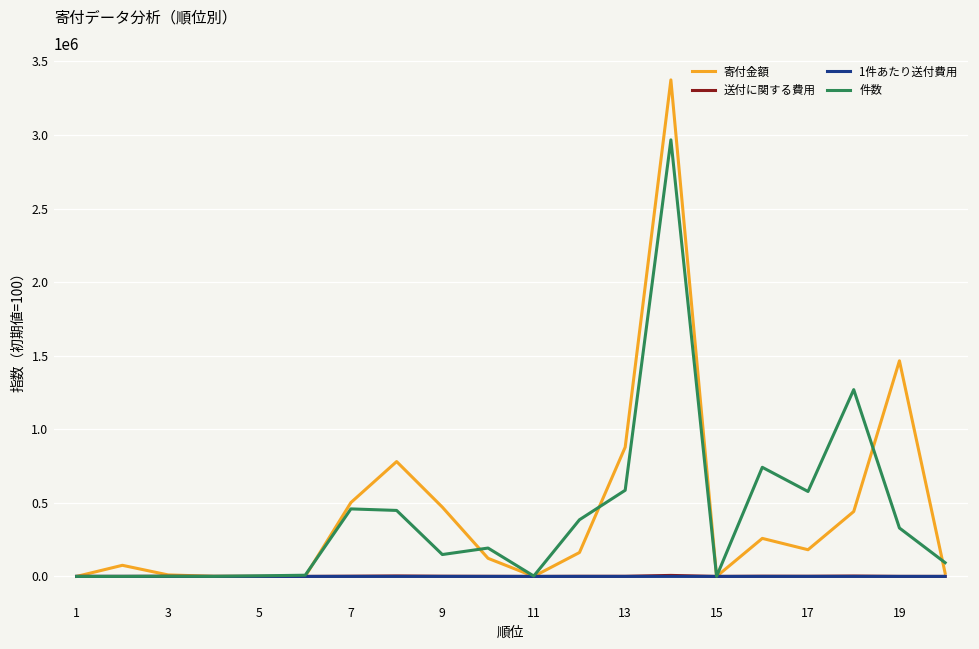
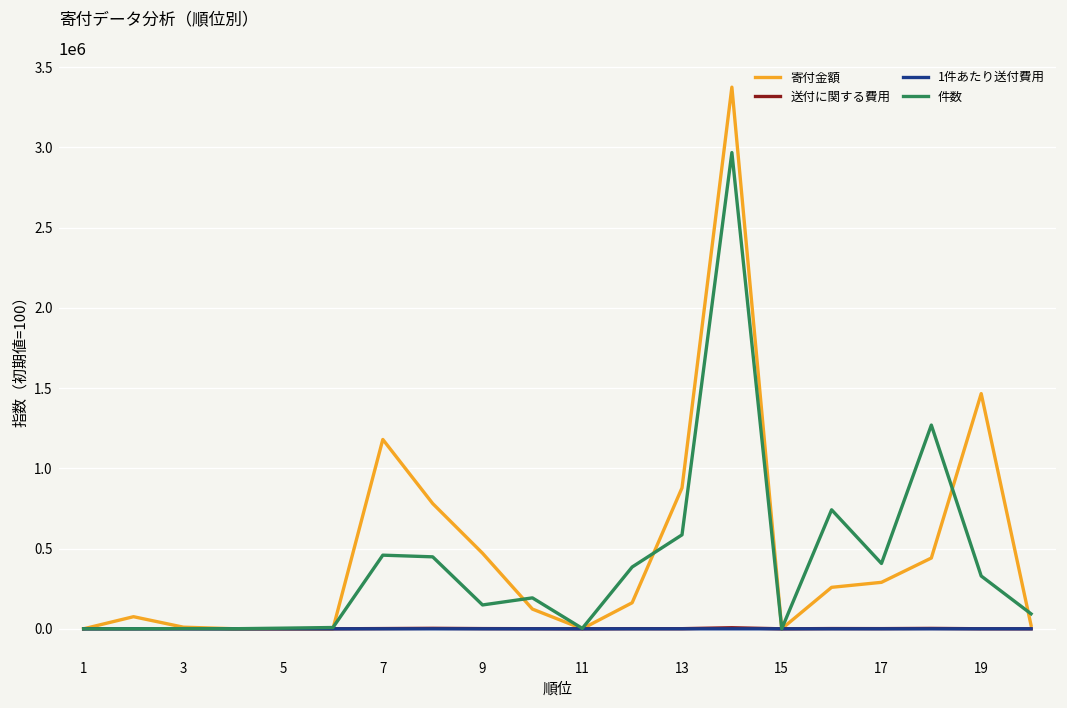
寄付金額, 7: 500000 -> 1180000
寄付金額, 17: 180000 -> 290000
件数, 17: 580000 -> 410000
